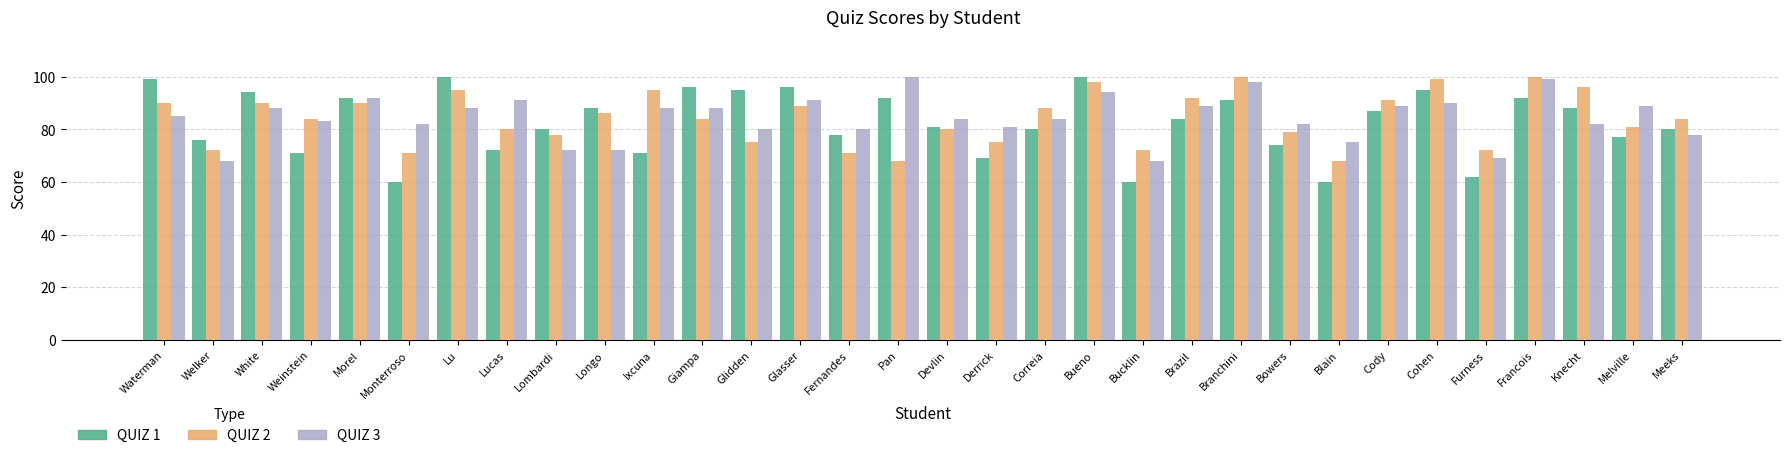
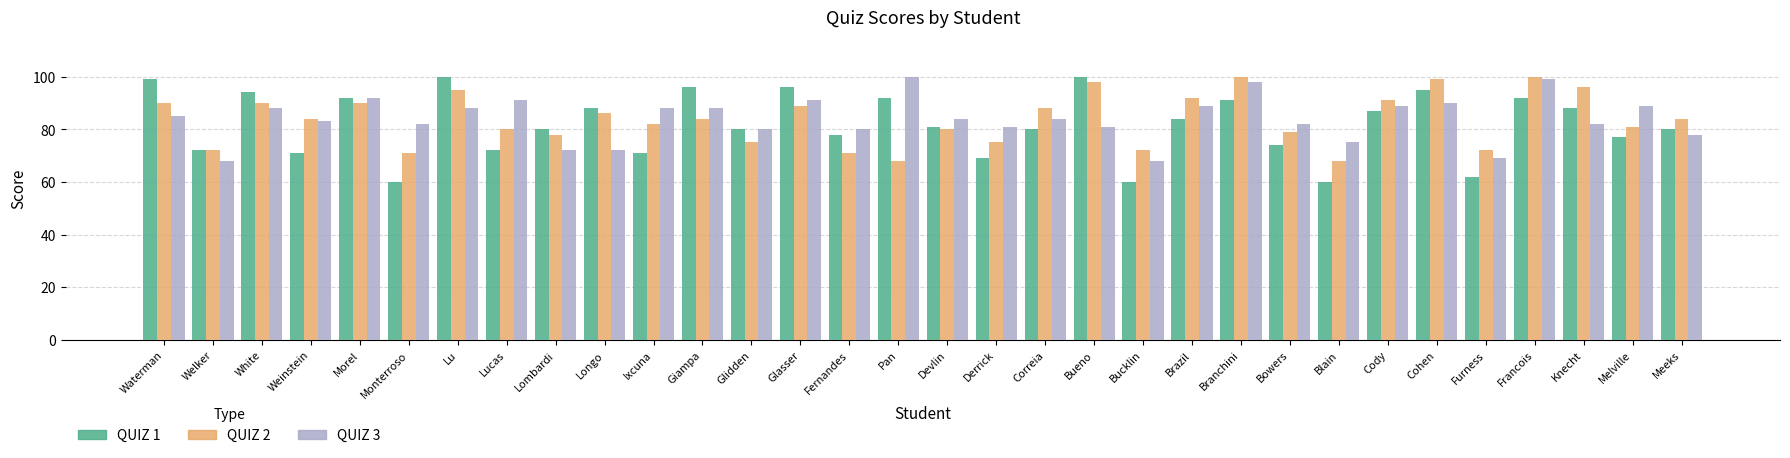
QUIZ 1, Welker: 76 -> 72
QUIZ 2, Ixcuna: 95 -> 82
QUIZ 1, Glidden: 95 -> 80
QUIZ 3, Bueno: 94 -> 81
